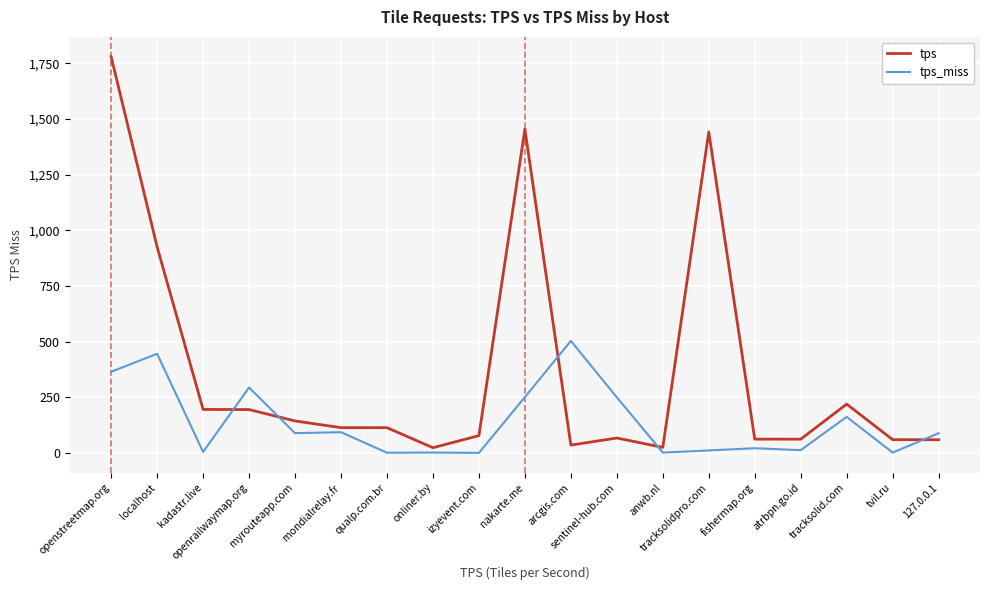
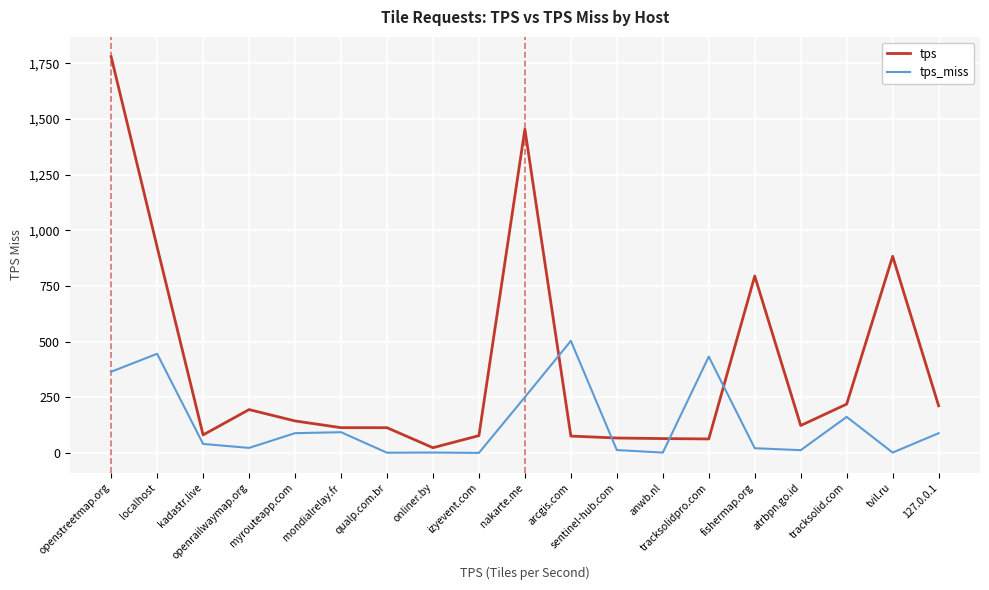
tps, kadastr.live: 200 -> 80
tps_miss, kadastr.live: 0 -> 40
tps_miss, openrailwaymap.org: 290 -> 20
tps, arcgis.com: 40 -> 80
tps_miss, sentinel-hub.com: 250 -> 10
tps, anwb.nl: 20 -> 60
tps, tracksolidpro.com: 1,440 -> 60
tps_miss, tracksolidpro.com: 10 -> 430
tps, fishermap.org: 60 -> 790
tps, atrbpn.go.id: 60 -> 120
tps, tvil.ru: 60 -> 880
tps, 127.0.0.1: 60 -> 210
